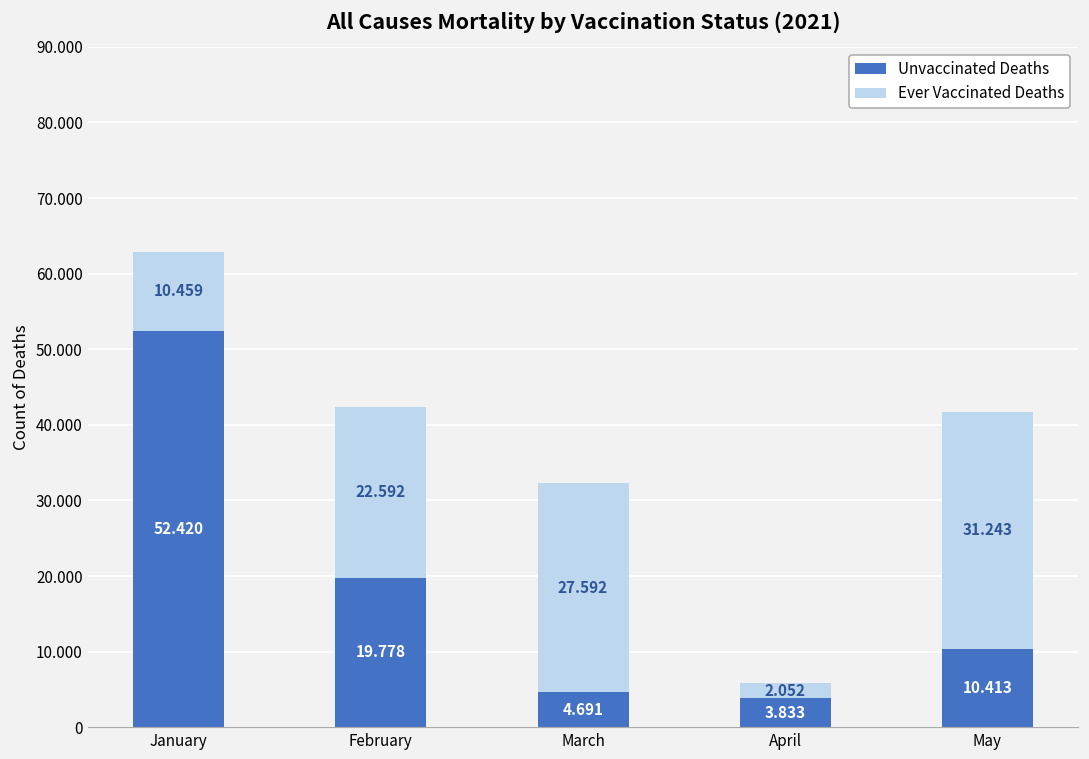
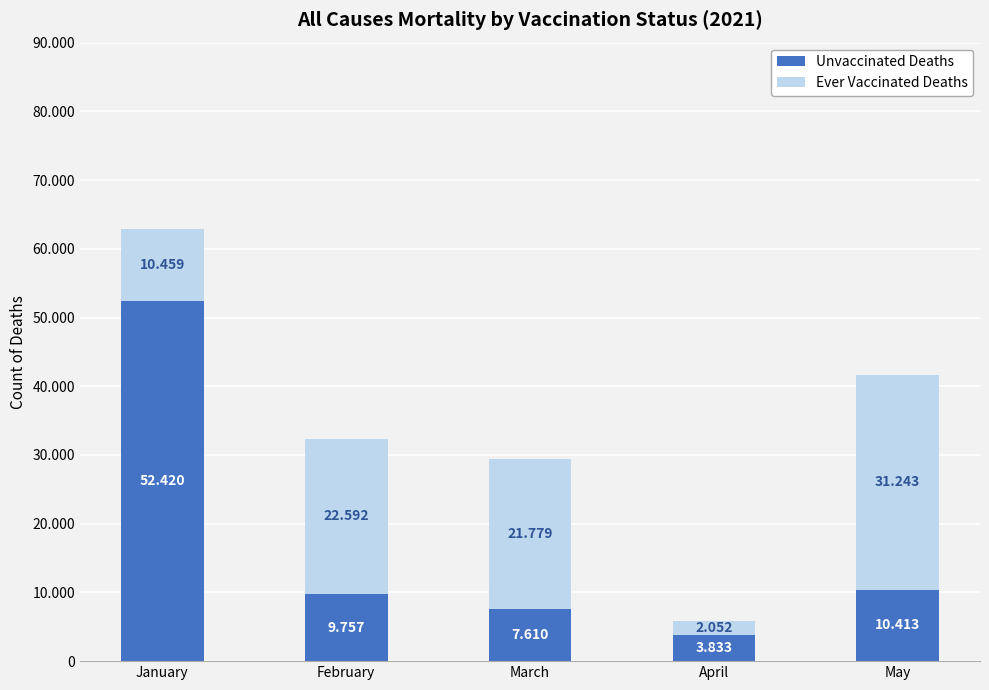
Unvaccinated Deaths, February: 19.778 -> 9.757
Unvaccinated Deaths, March: 4.691 -> 7.610
Ever Vaccinated Deaths, March: 27.592 -> 21.779
